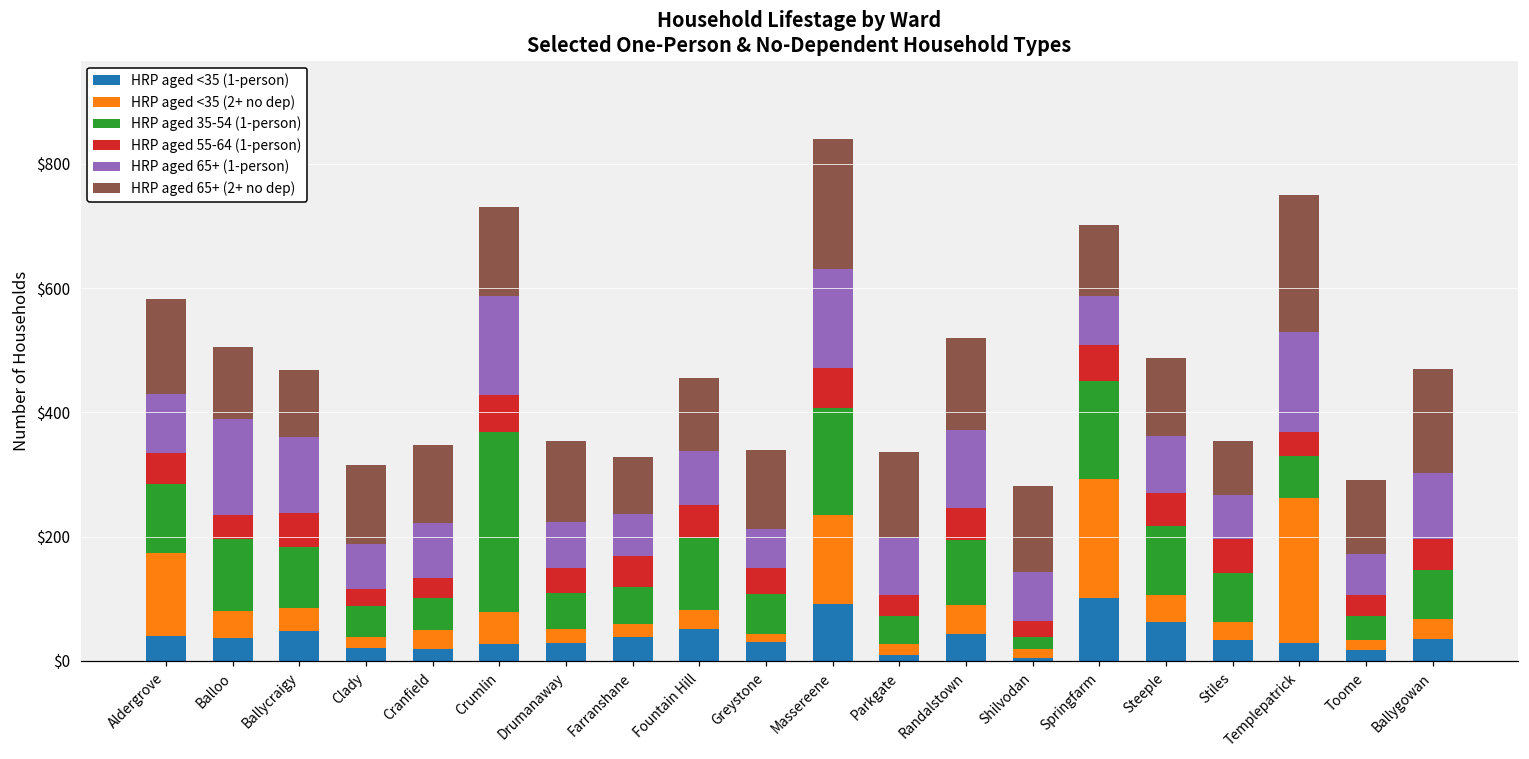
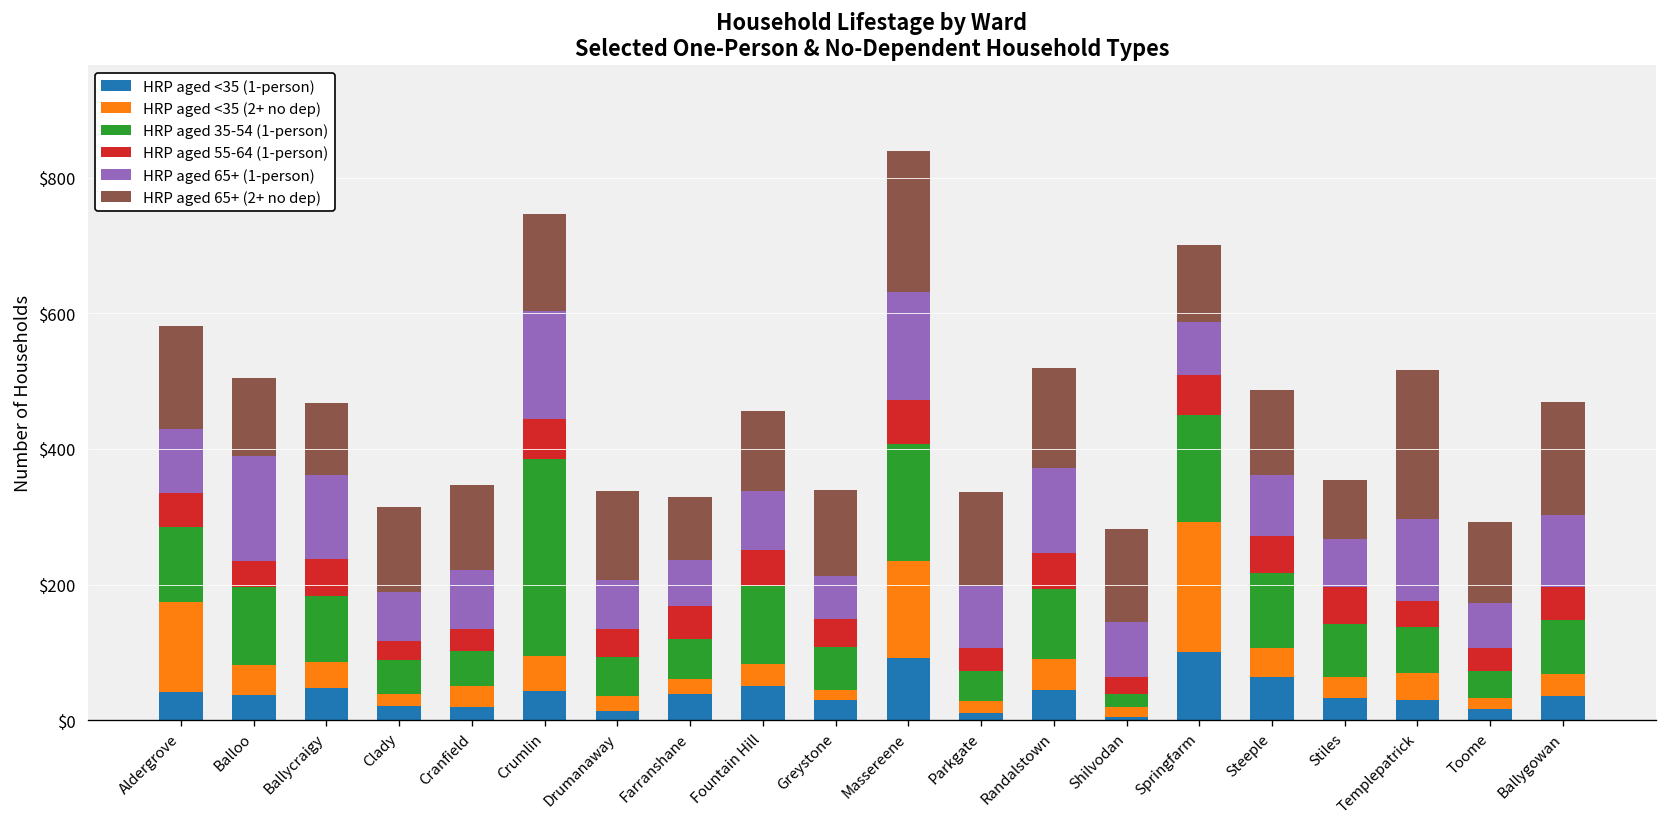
HRP aged <35 (1-person), Crumlin: $30 -> $40
HRP aged <35 (1-person), Drumanaway: $30 -> $10
HRP aged <35 (2+ no dep), Templepatrick: $230 -> $40
HRP aged 65+ (1-person), Templepatrick: $160 -> $120
